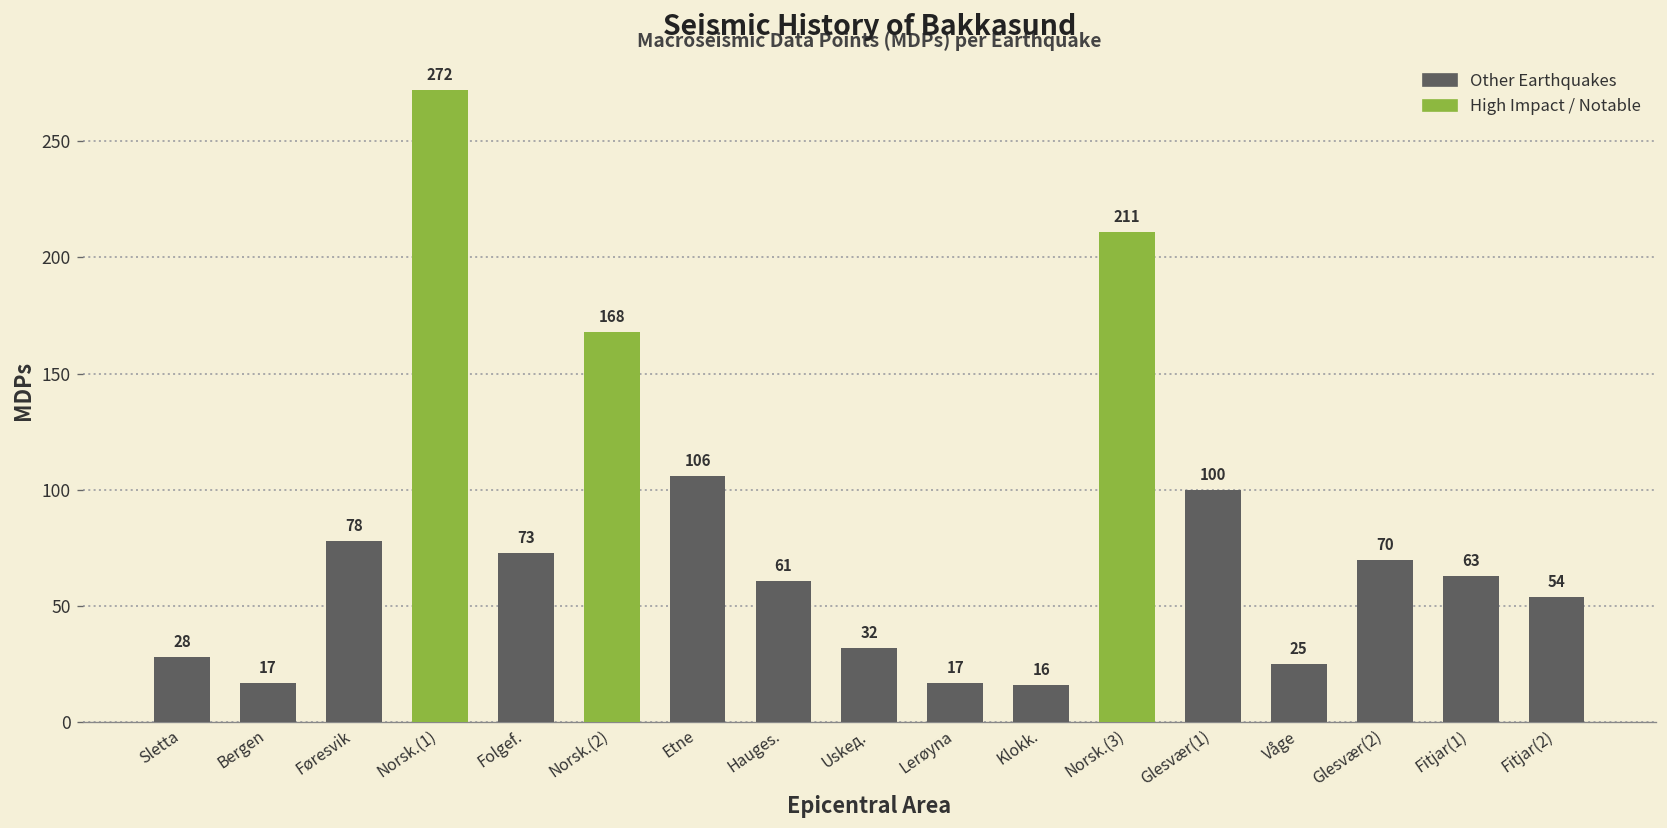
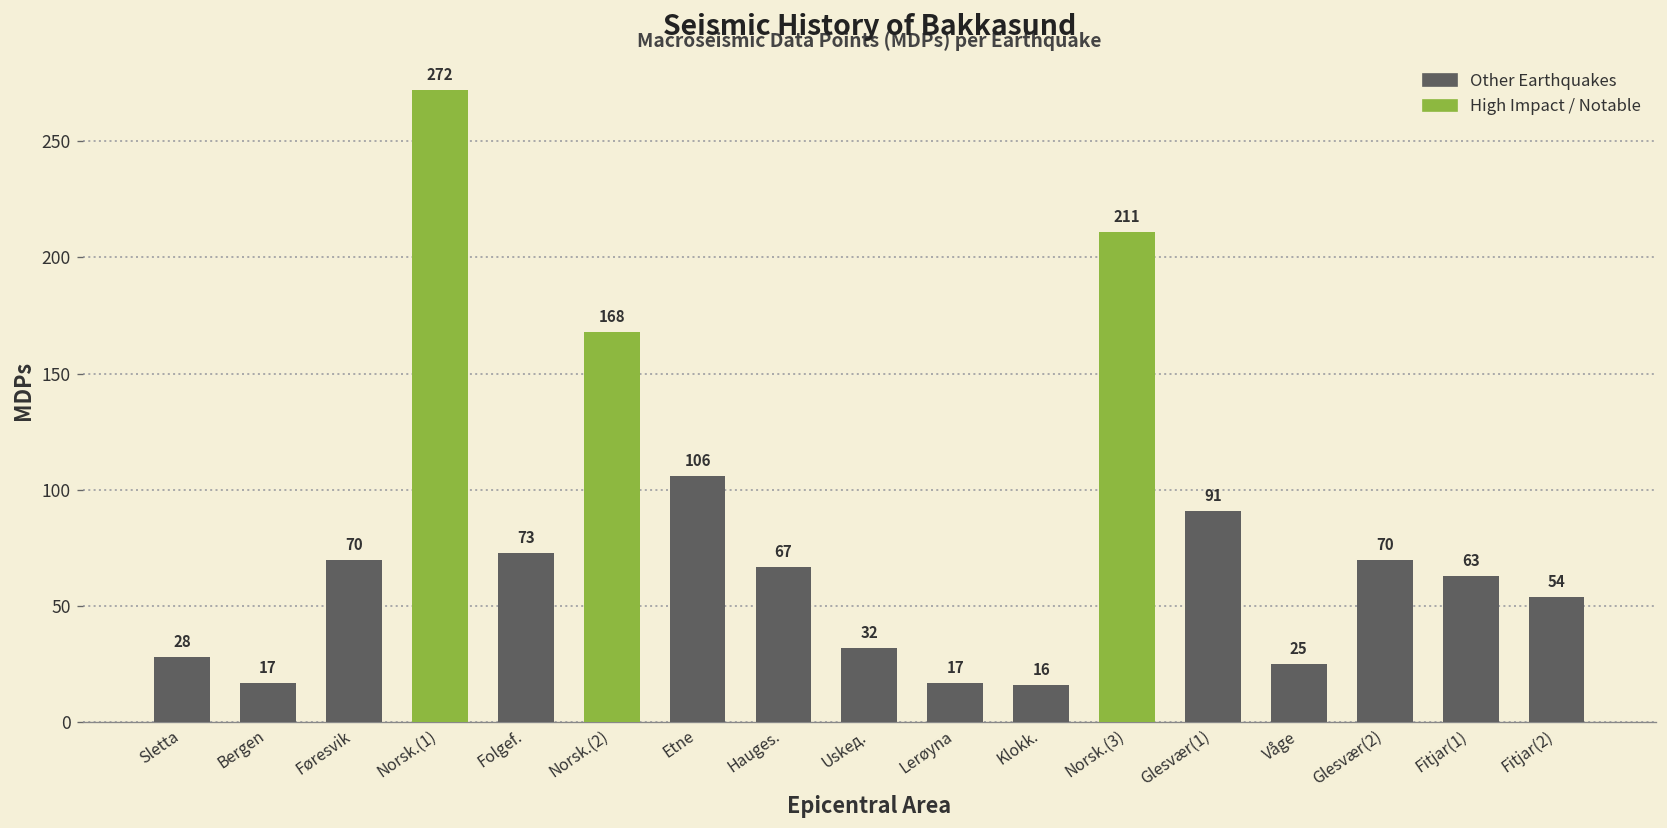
Føresvik: 78 -> 70
Hauges.: 61 -> 67
Glesvær(1): 100 -> 91
